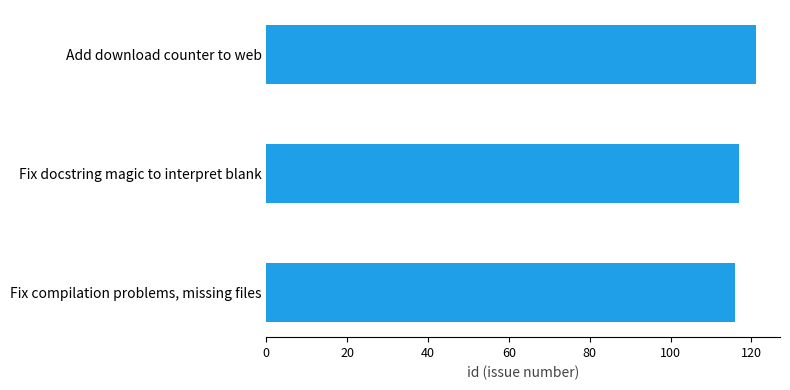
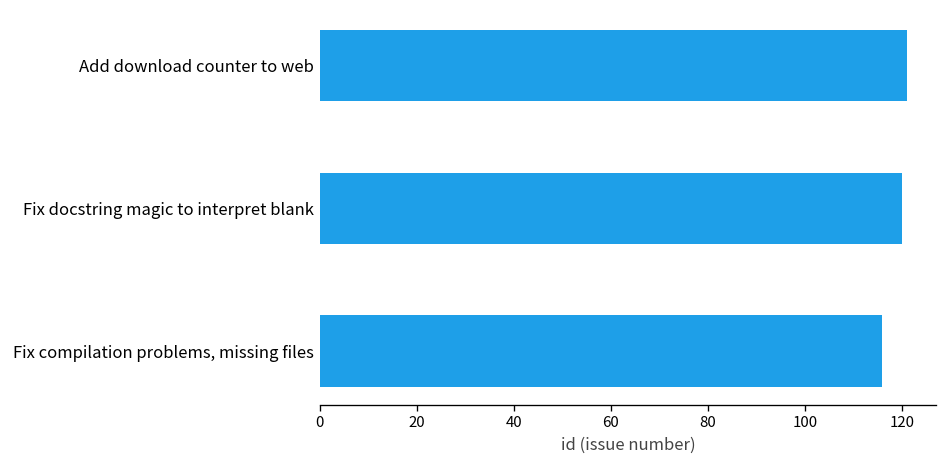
Fix docstring magic to interpret blank: 117 -> 120
